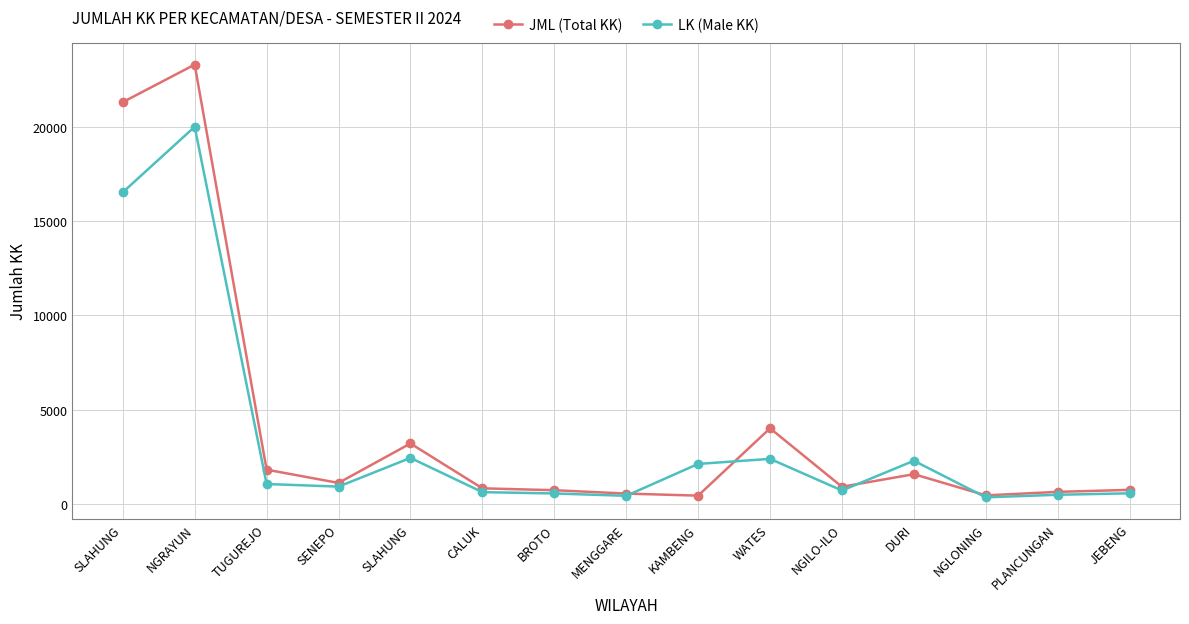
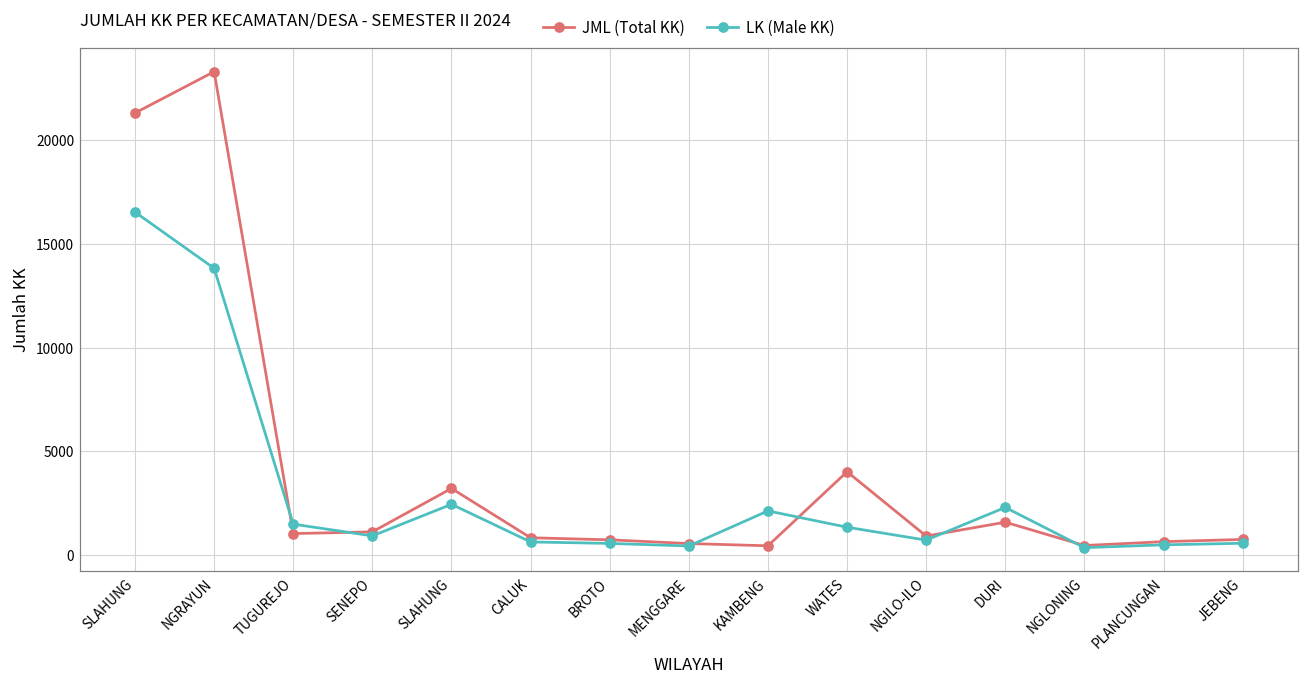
LK (Male KK), NGRAYUN: 20000 -> 13800
JML (Total KK), TUGUREJO: 1800 -> 1000
LK (Male KK), TUGUREJO: 1100 -> 1500
LK (Male KK), WATES: 2400 -> 1300
